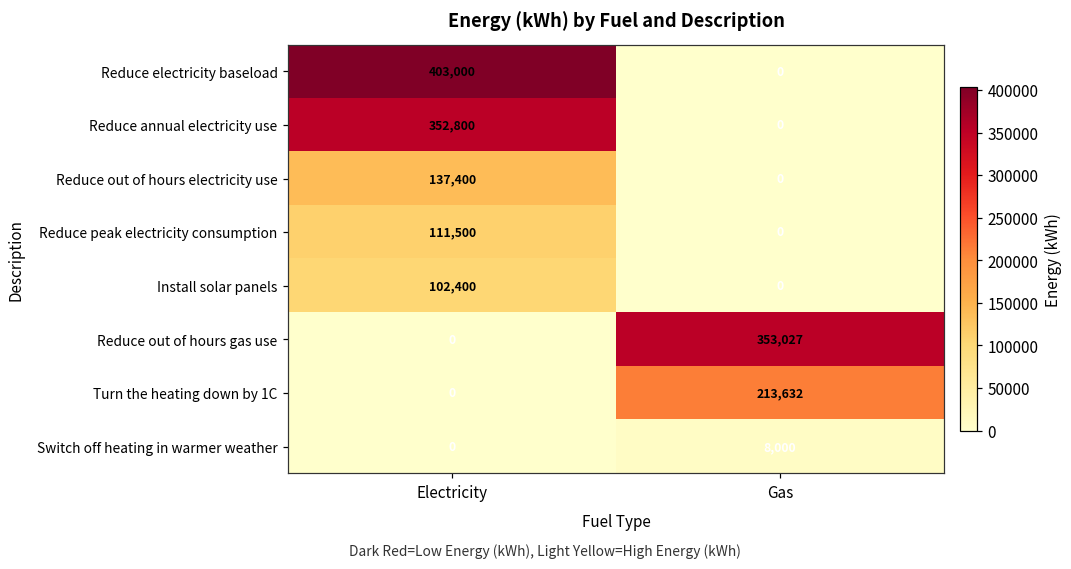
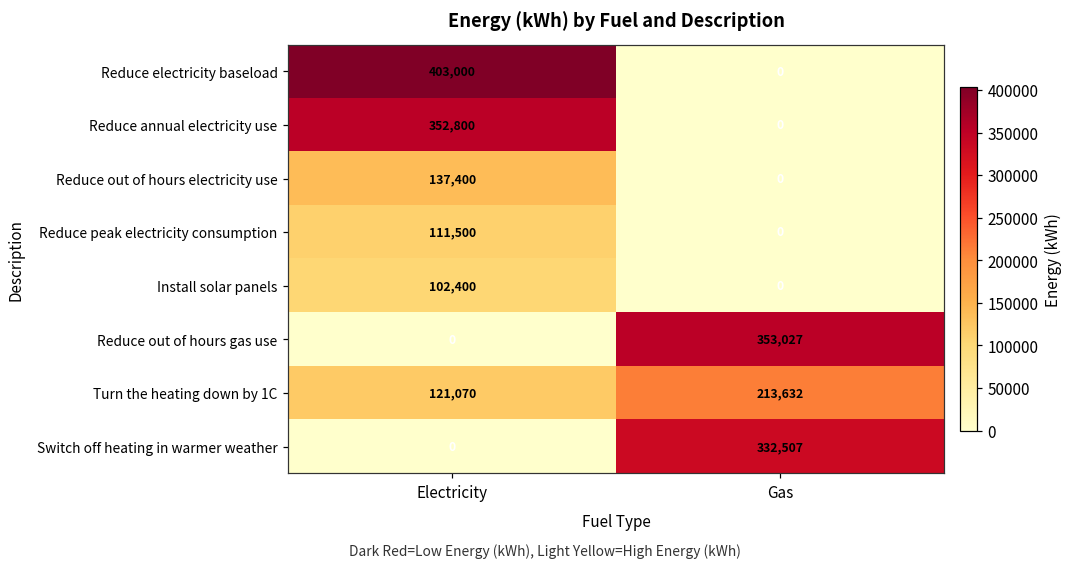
Turn the heating down by 1C, Electricity: 0 -> 121,070
Switch off heating in warmer weather, Gas: 8,000 -> 332,507
